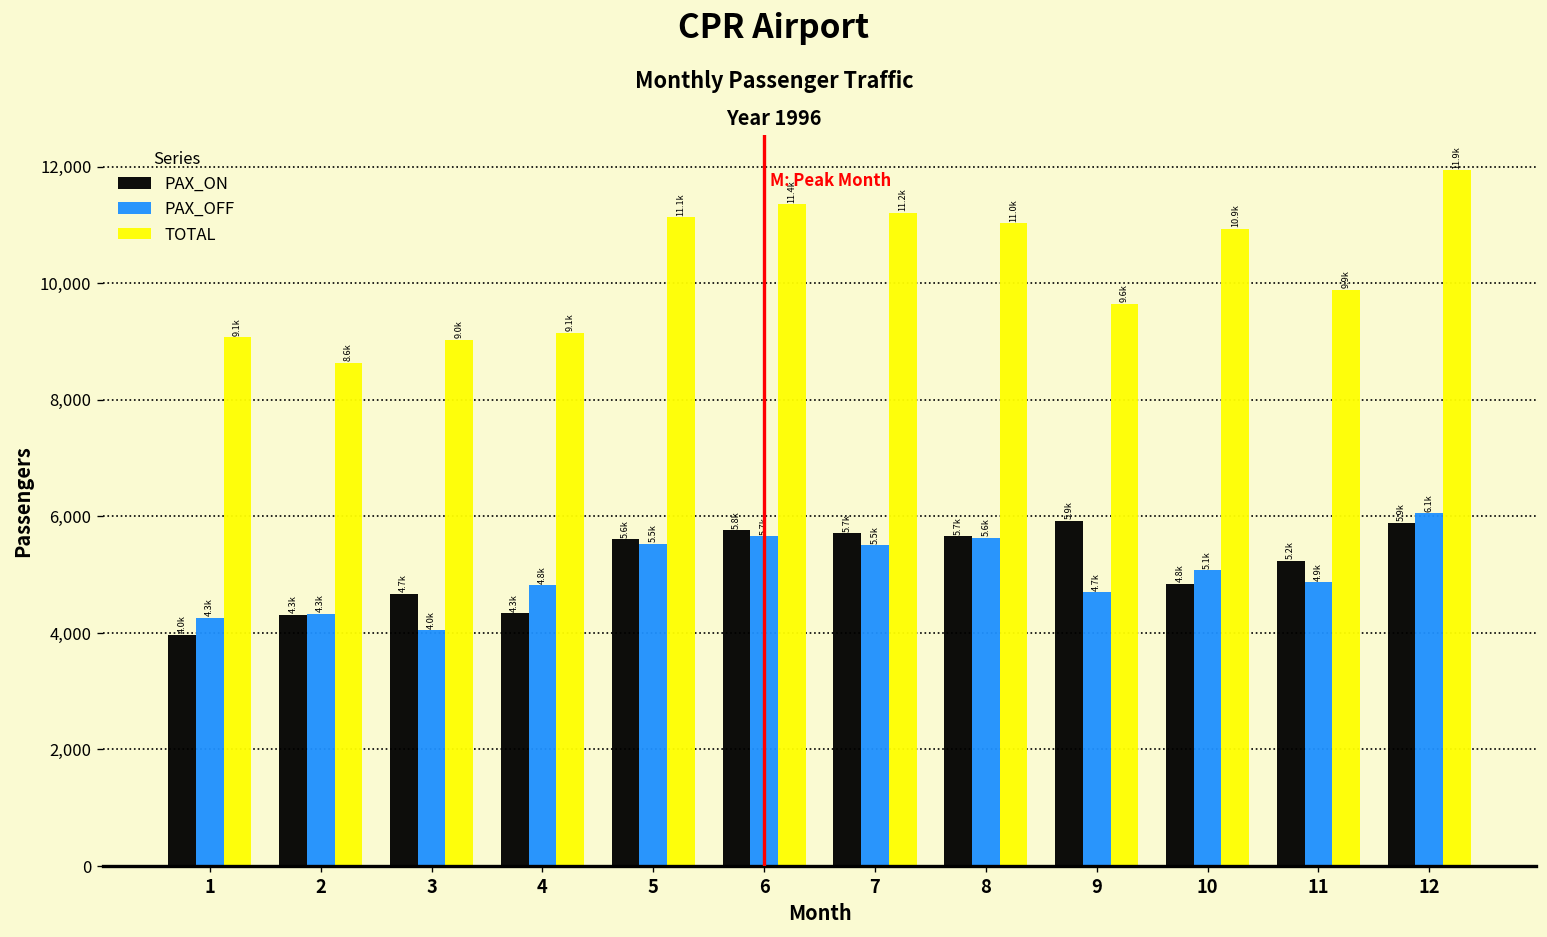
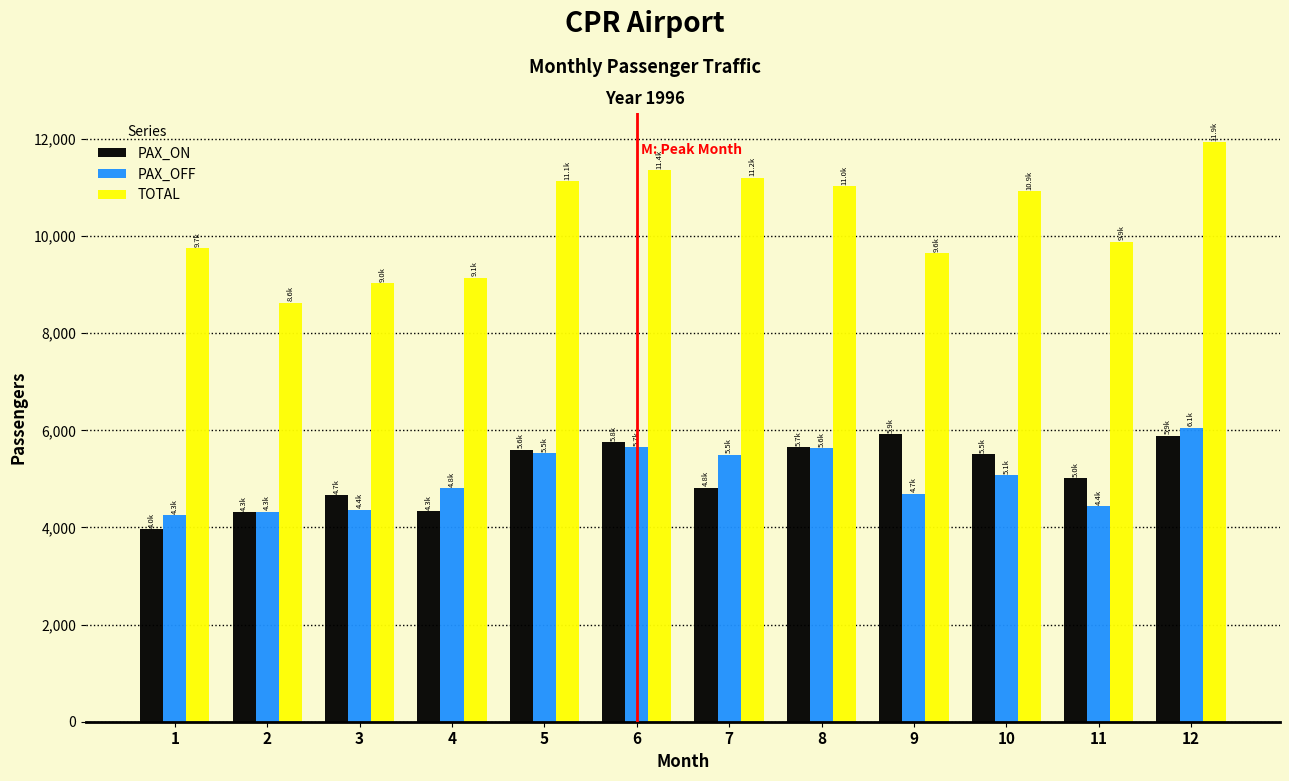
TOTAL, 1: 9.1k -> 9.7k
PAX_OFF, 3: 4.0k -> 4.4k
PAX_ON, 7: 5.7k -> 4.8k
PAX_ON, 10: 4.8k -> 5.5k
PAX_ON, 11: 5.2k -> 5.0k
PAX_OFF, 11: 4.9k -> 4.4k
